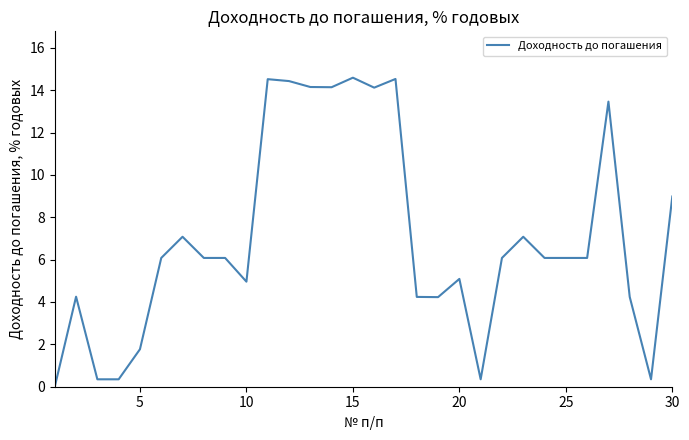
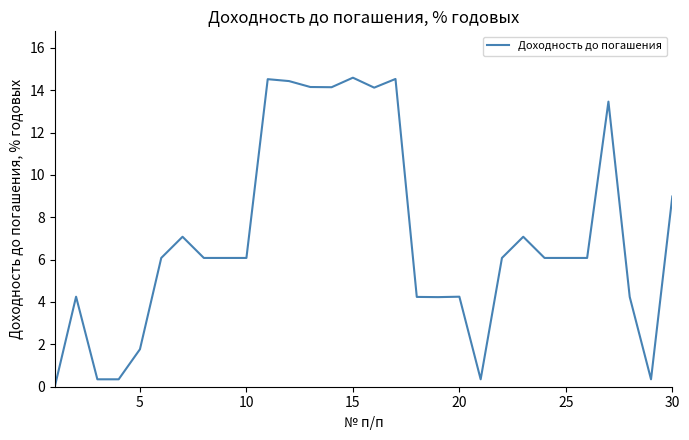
10: 5.0 -> 6.1
20: 5.1 -> 4.3
